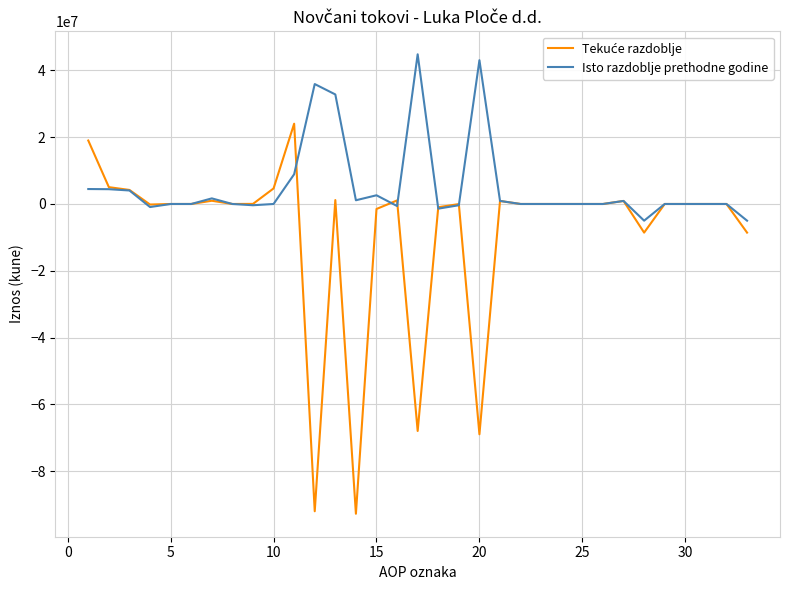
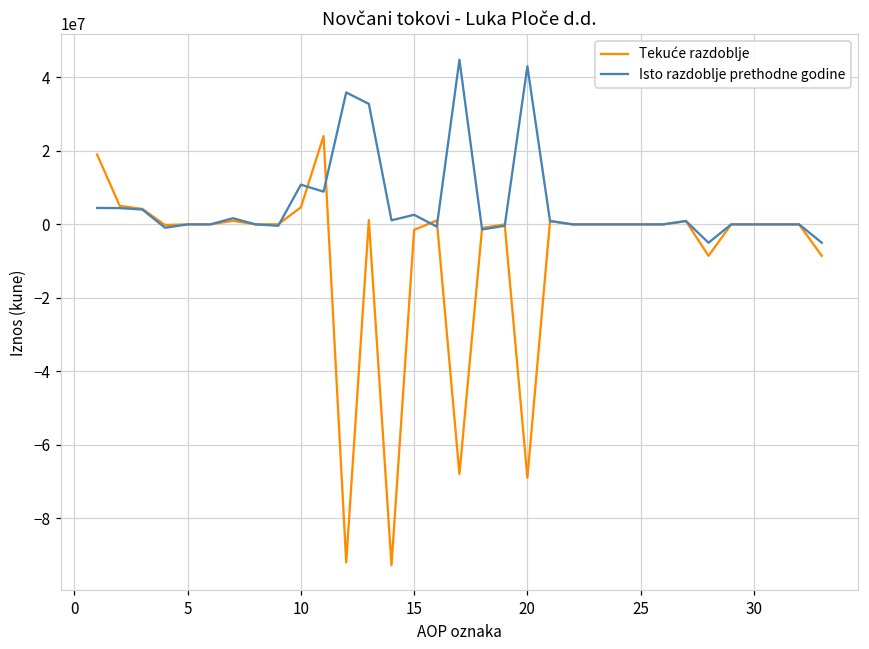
Isto razdoblje prethodne godine, 10: 0 -> 11000000
